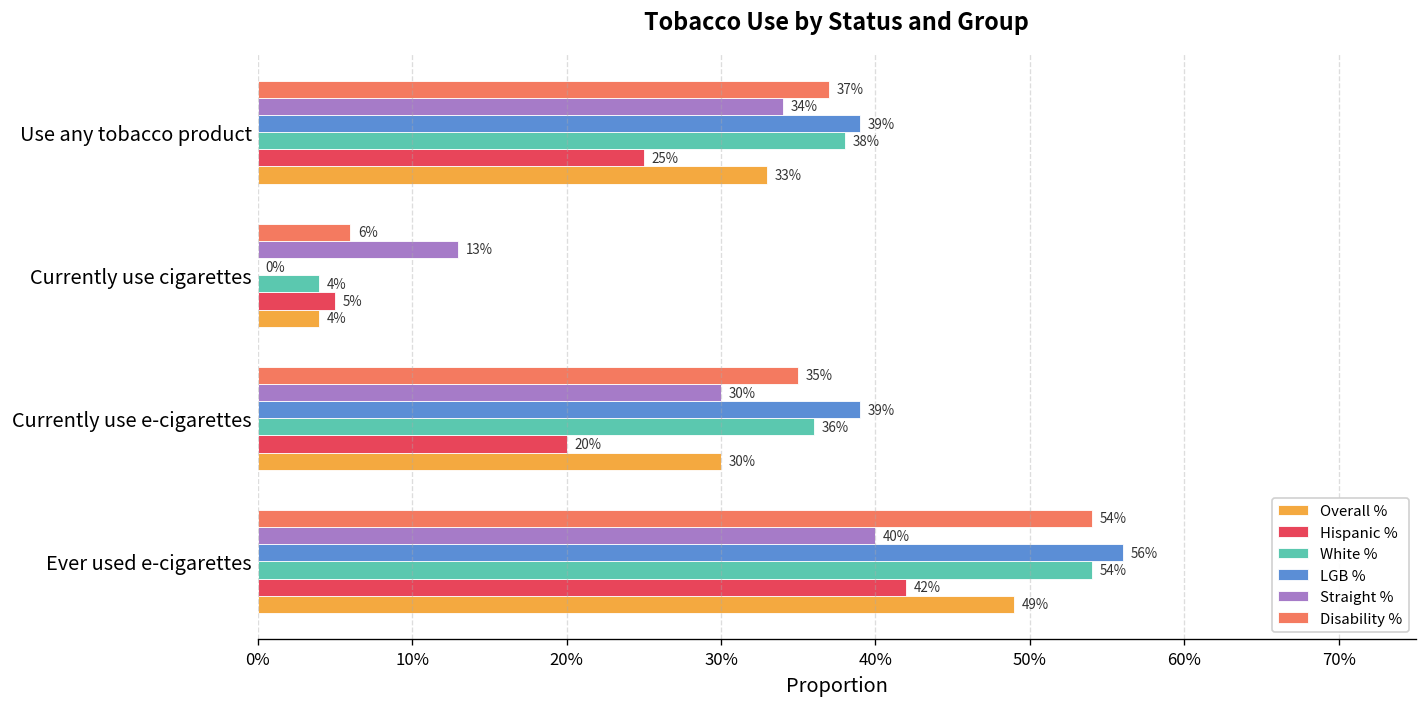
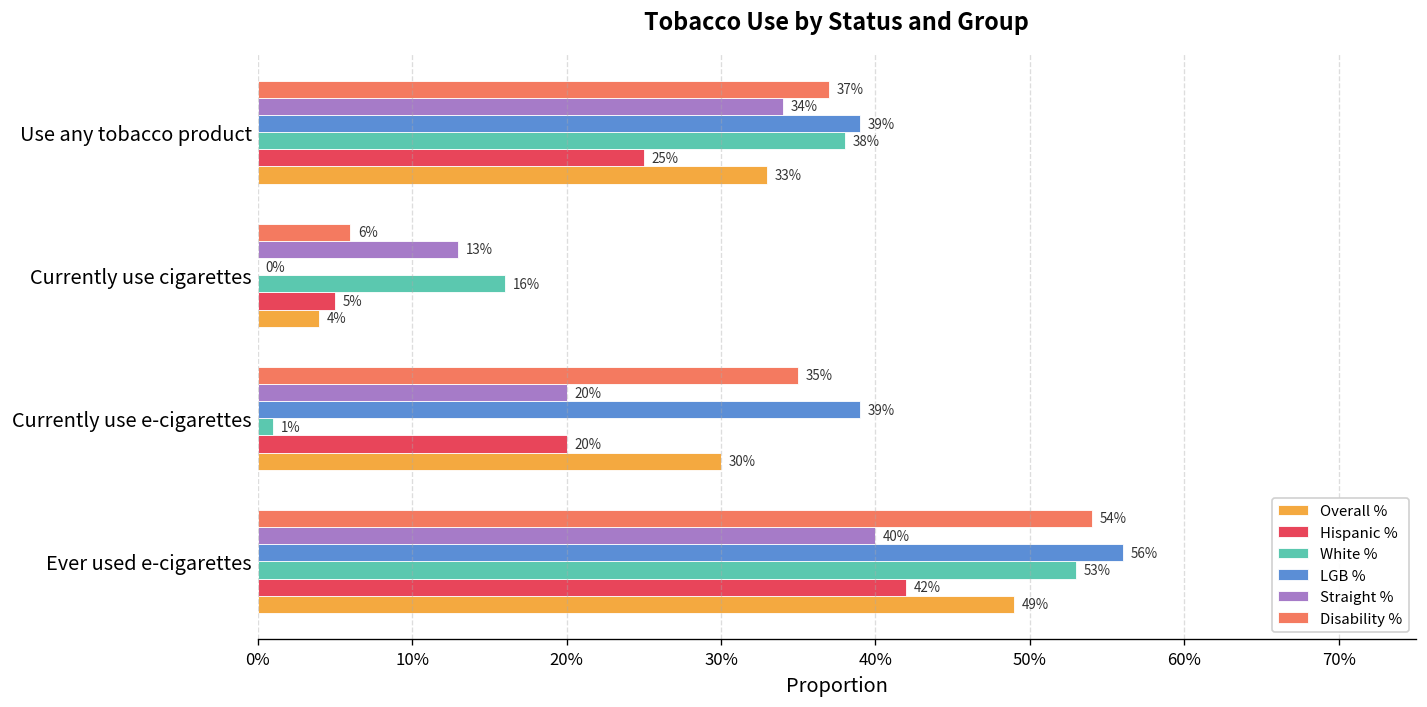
White %, Currently use cigarettes: 4% -> 16%
Straight %, Currently use e-cigarettes: 30% -> 20%
White %, Currently use e-cigarettes: 36% -> 1%
White %, Ever used e-cigarettes: 54% -> 53%
